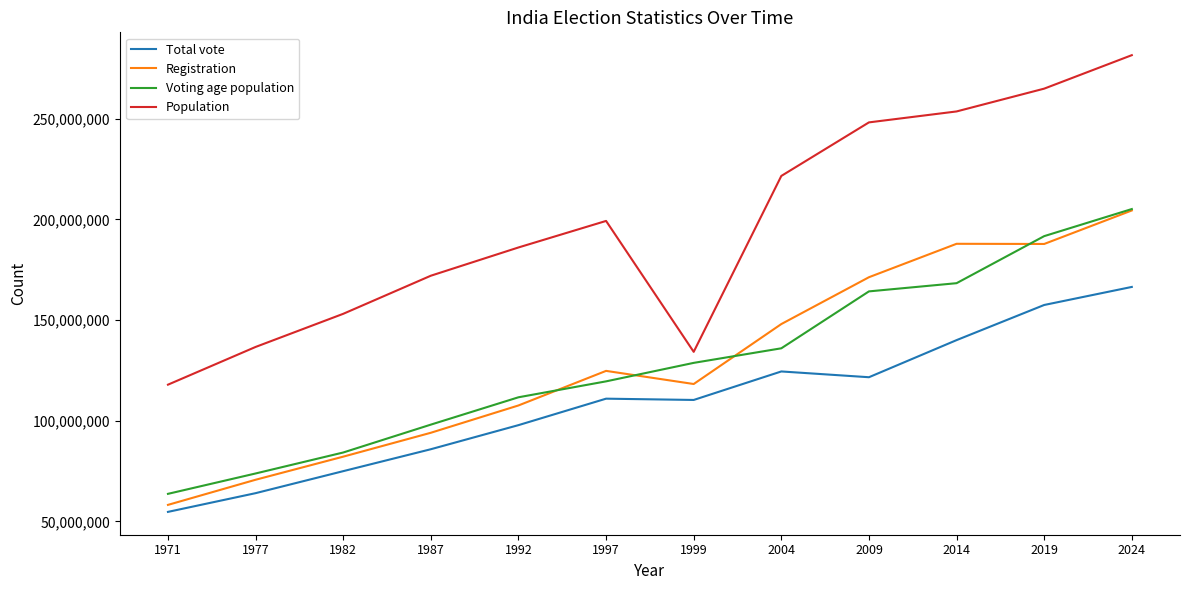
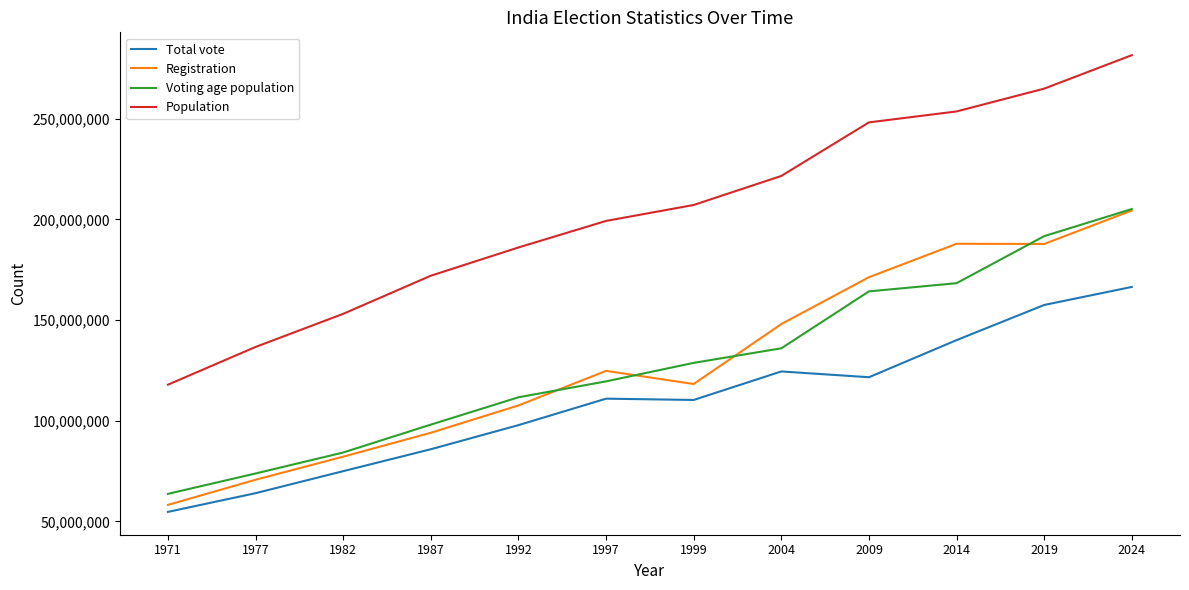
Population, 1999: 134,000,000 -> 207,000,000
